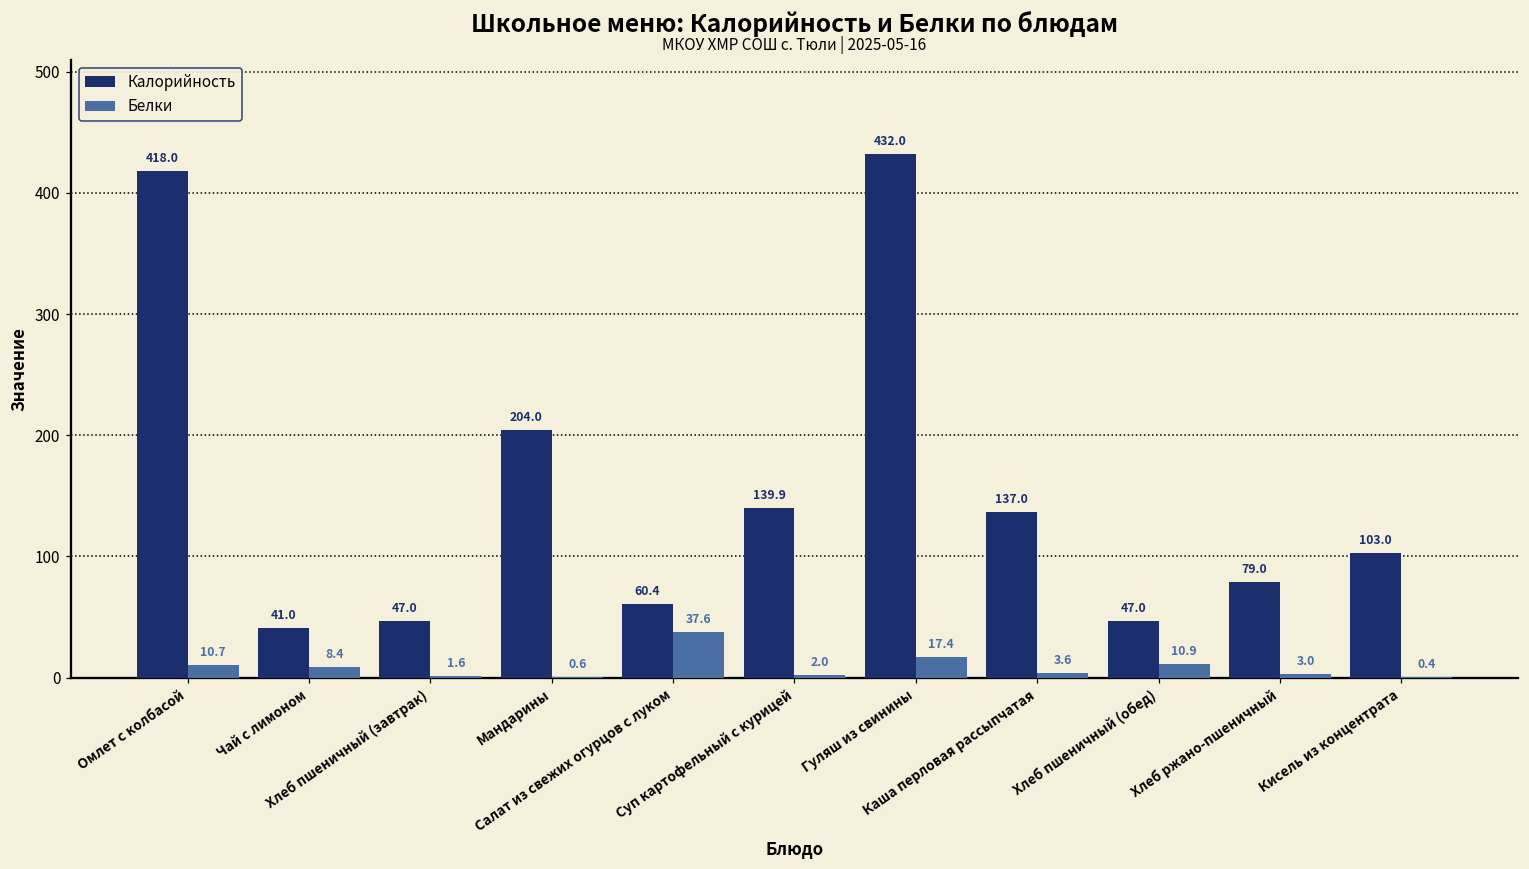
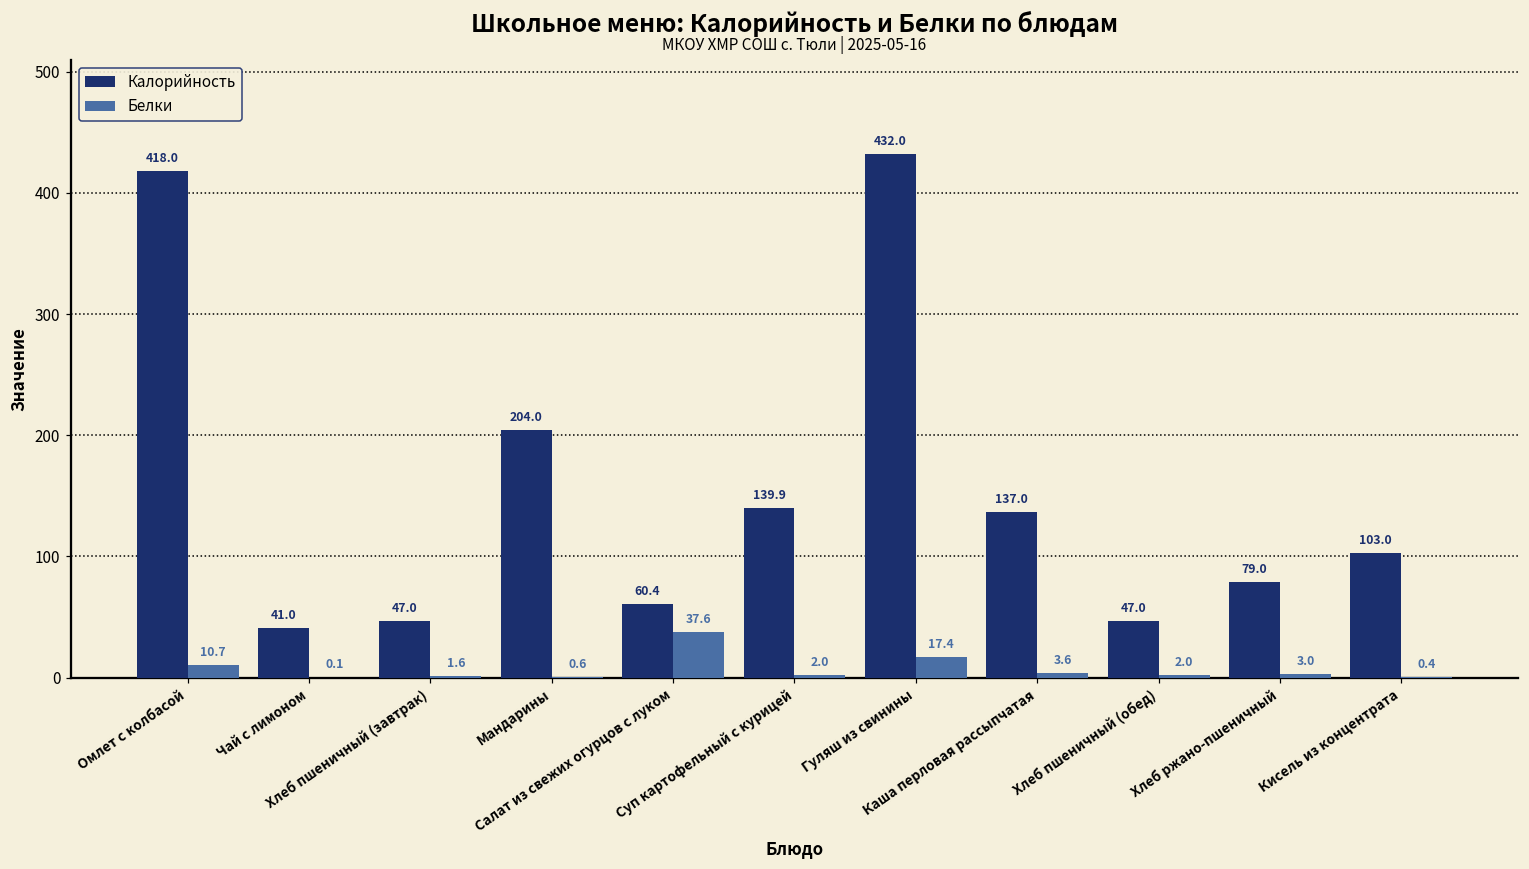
Белки, Чай с лимоном: 8.4 -> 0.1
Белки, Хлеб пшеничный (обед): 10.9 -> 2.0
